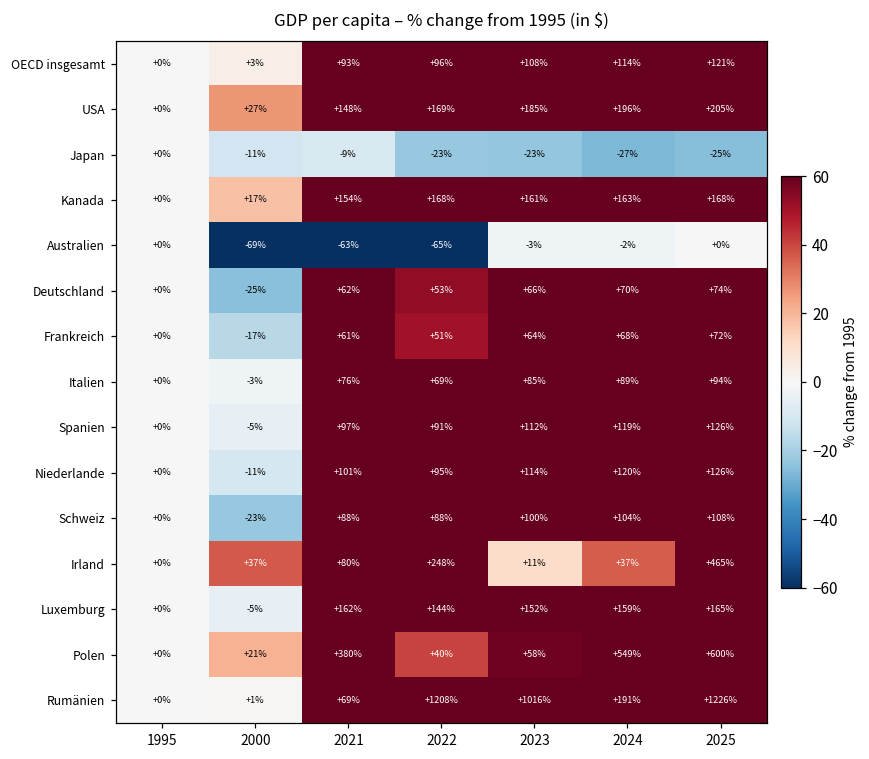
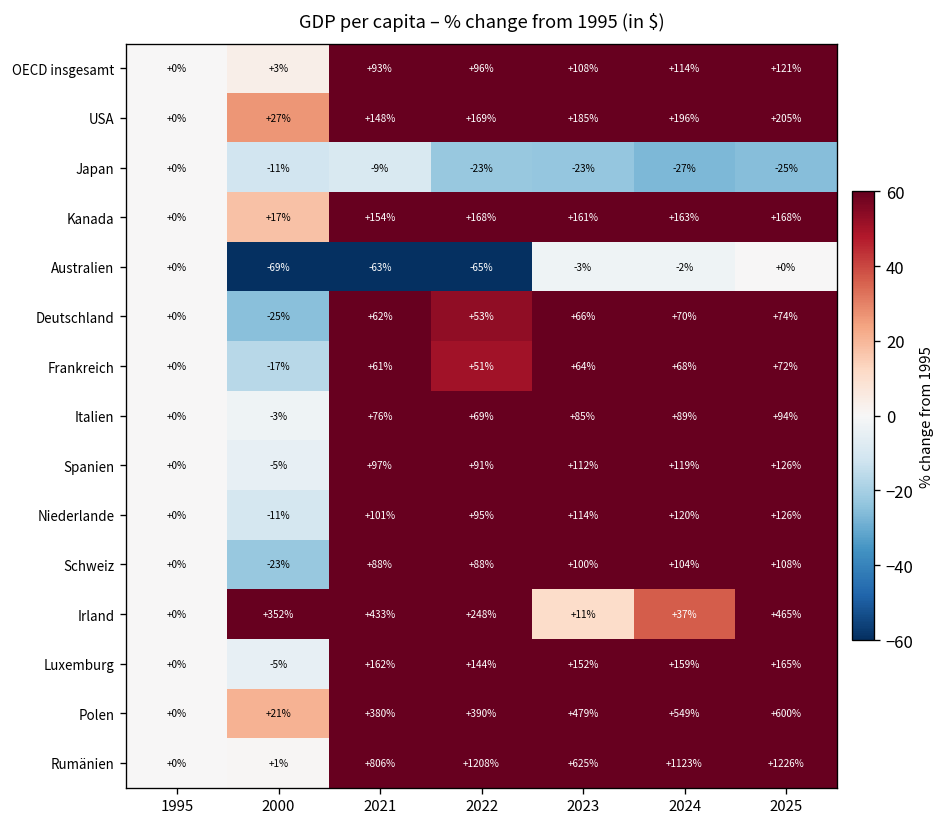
Irland, 2000: +37% -> +352%
Irland, 2021: +80% -> +433%
Polen, 2022: +40% -> +390%
Polen, 2023: +58% -> +479%
Rumänien, 2021: +69% -> +806%
Rumänien, 2023: +1016% -> +625%
Rumänien, 2024: +191% -> +1123%
